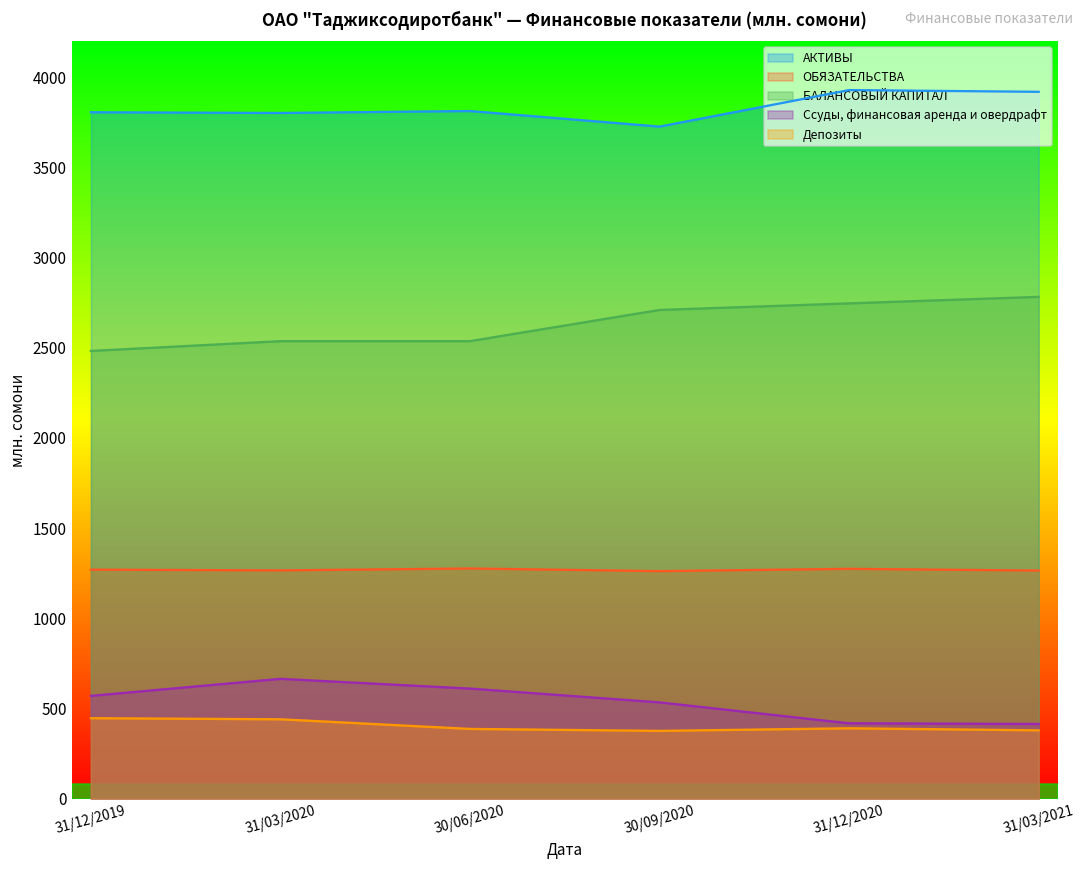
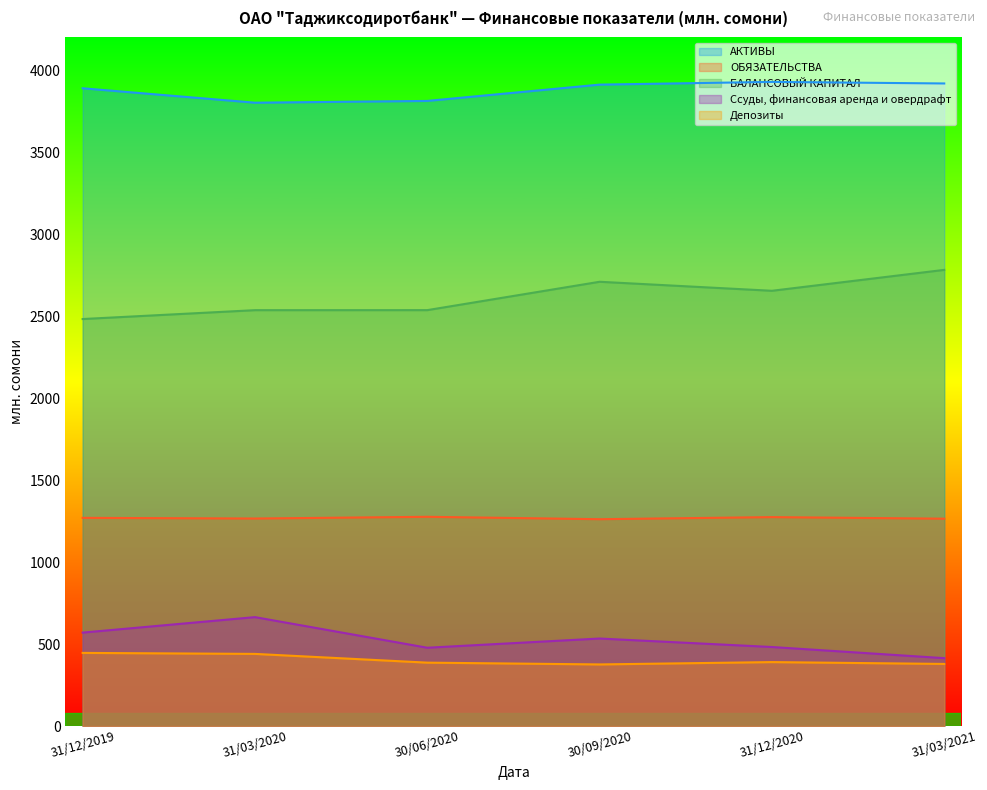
АКТИВЫ, 31/12/2019: 3810 -> 3890
Ссуды, финансовая аренда и овердрафт, 30/06/2020: 610 -> 480
АКТИВЫ, 30/09/2020: 3730 -> 3910
БАЛАНСОВЫЙ КАПИТАЛ, 31/12/2020: 2750 -> 2650
Ссуды, финансовая аренда и овердрафт, 31/12/2020: 420 -> 480
